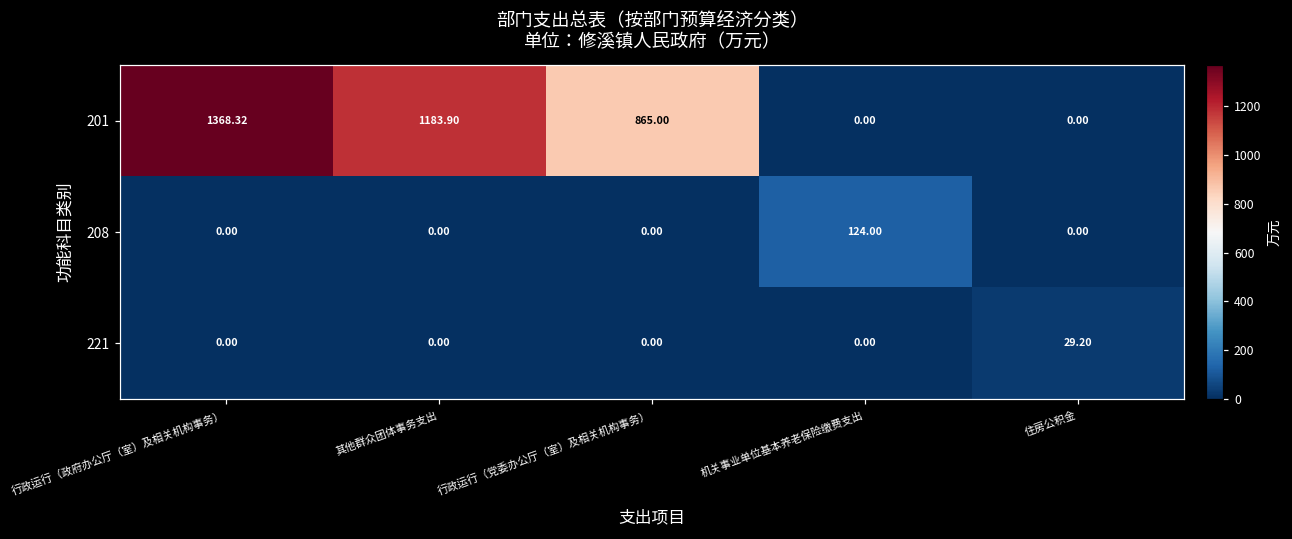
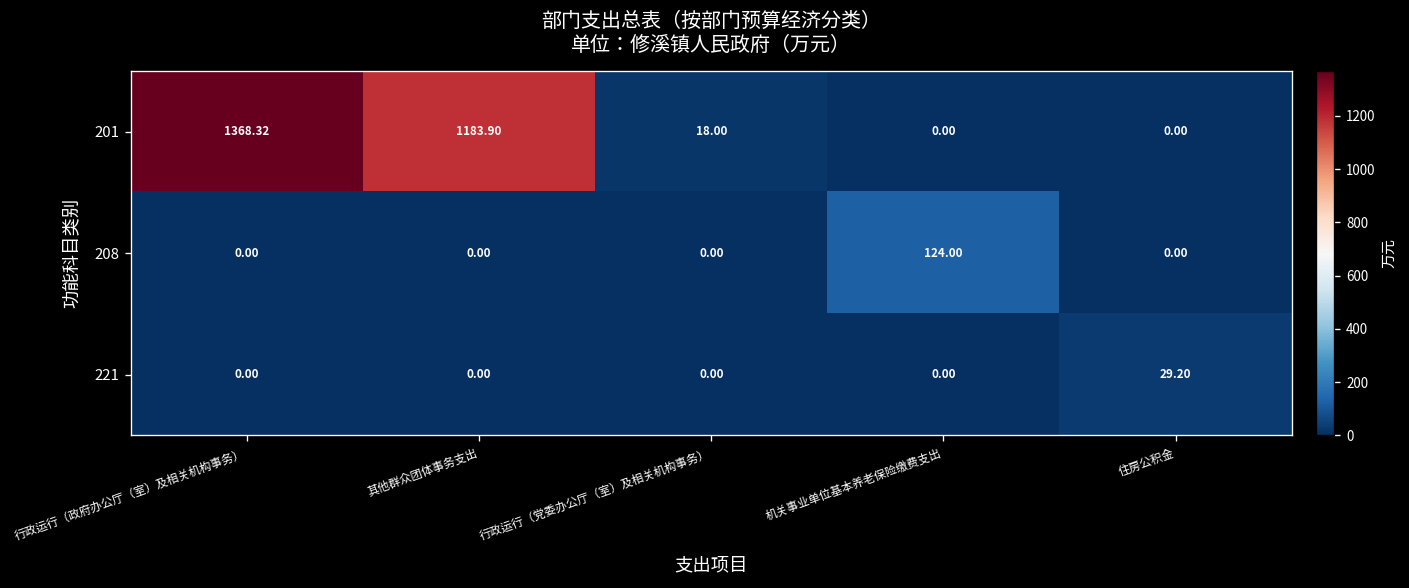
201, 行政运行（党委办公厅（室）及相关机构事务）: 865.00 -> 18.00
